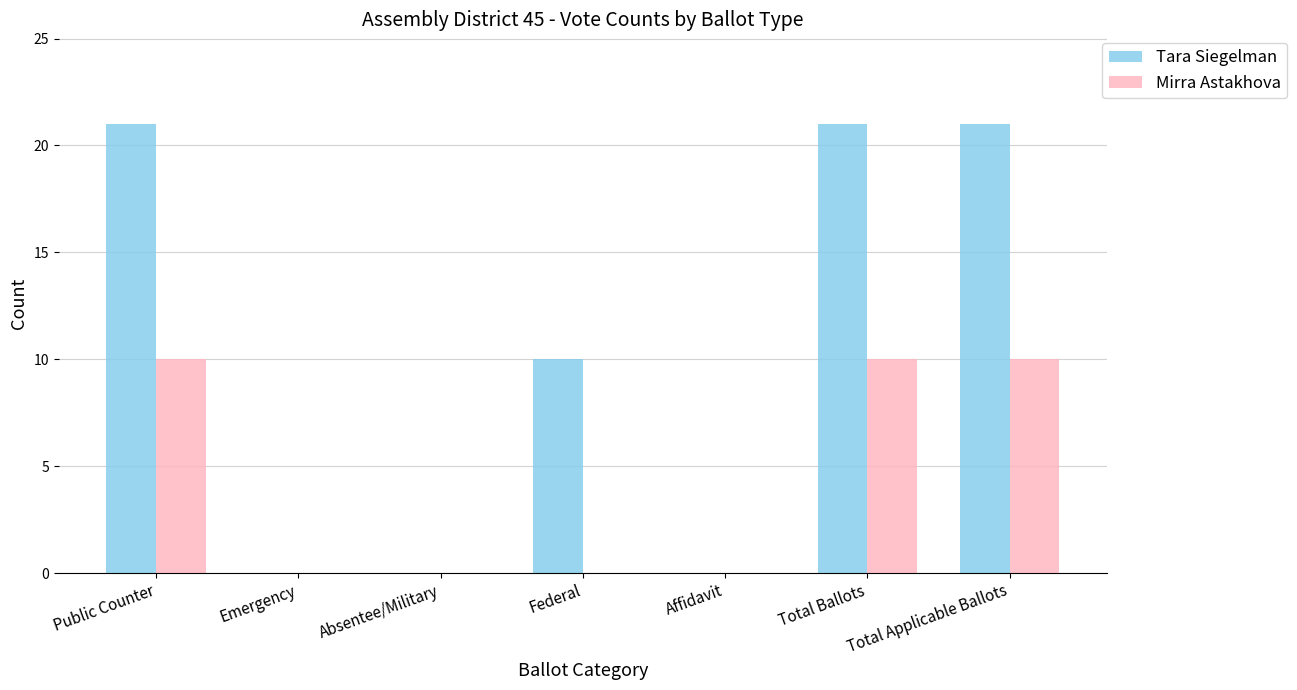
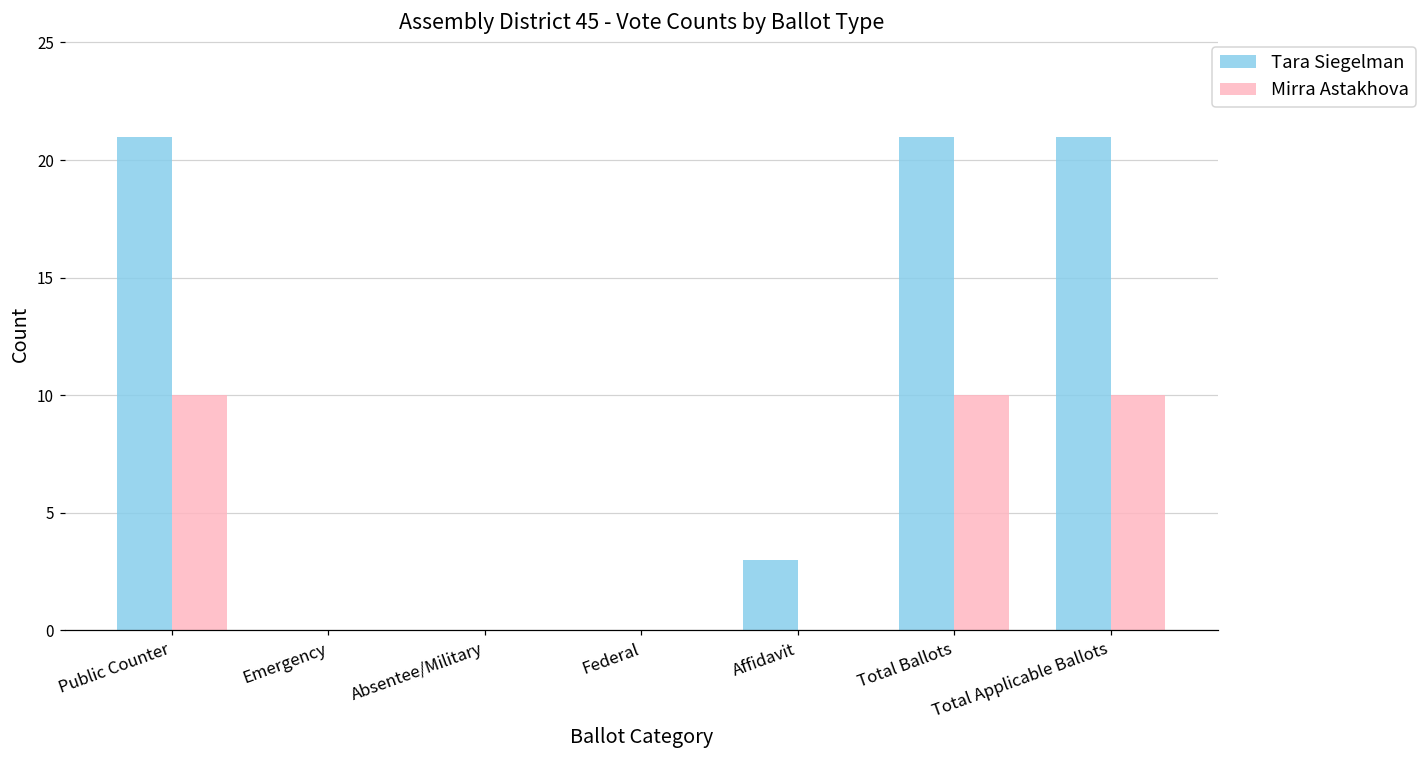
Tara Siegelman, Federal: 10 -> 0
Tara Siegelman, Affidavit: 0 -> 3
